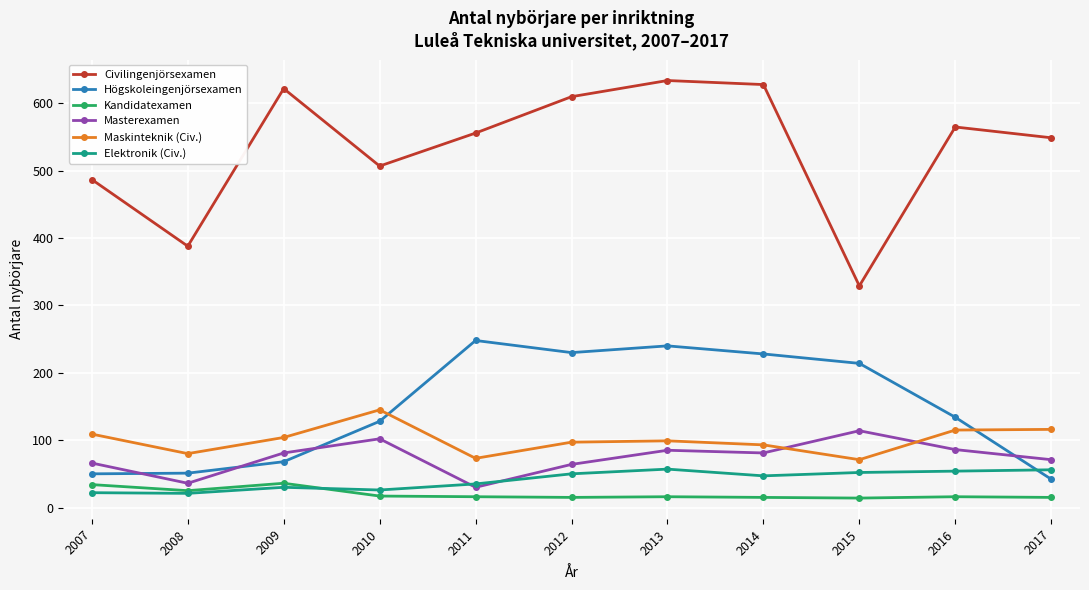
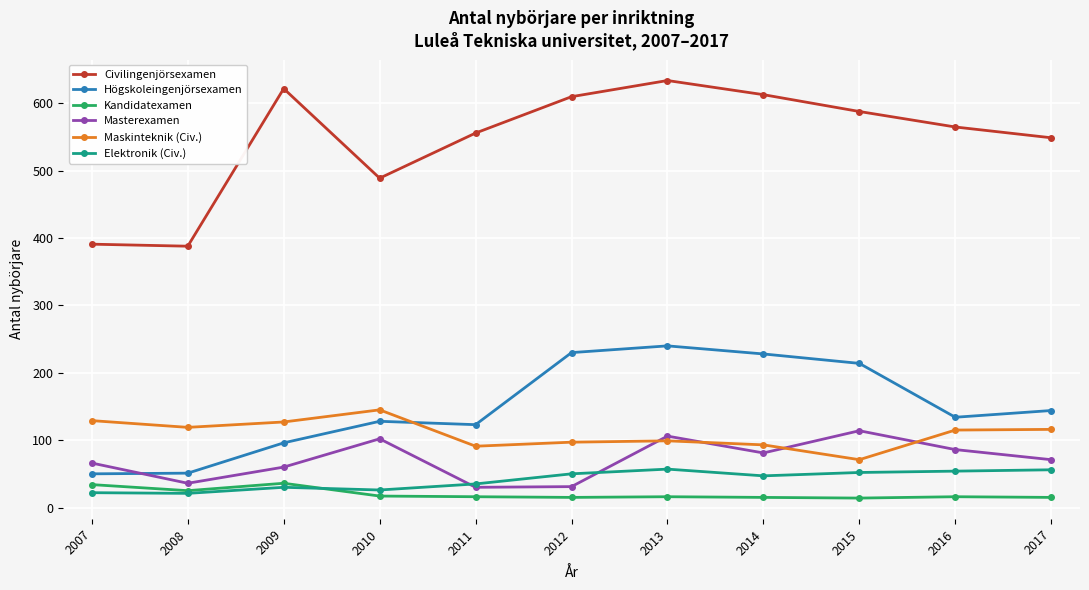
Civilingenjörsexamen, 2007: 490 -> 390
Maskinteknik (Civ.), 2007: 110 -> 130
Maskinteknik (Civ.), 2008: 80 -> 120
Högskoleingenjörsexamen, 2009: 70 -> 100
Masterexamen, 2009: 80 -> 60
Maskinteknik (Civ.), 2009: 100 -> 130
Civilingenjörsexamen, 2010: 510 -> 490
Högskoleingenjörsexamen, 2011: 250 -> 120
Maskinteknik (Civ.), 2011: 70 -> 90
Masterexamen, 2012: 60 -> 30
Masterexamen, 2013: 90 -> 110
Civilingenjörsexamen, 2014: 630 -> 610
Civilingenjörsexamen, 2015: 330 -> 590
Högskoleingenjörsexamen, 2017: 40 -> 140
